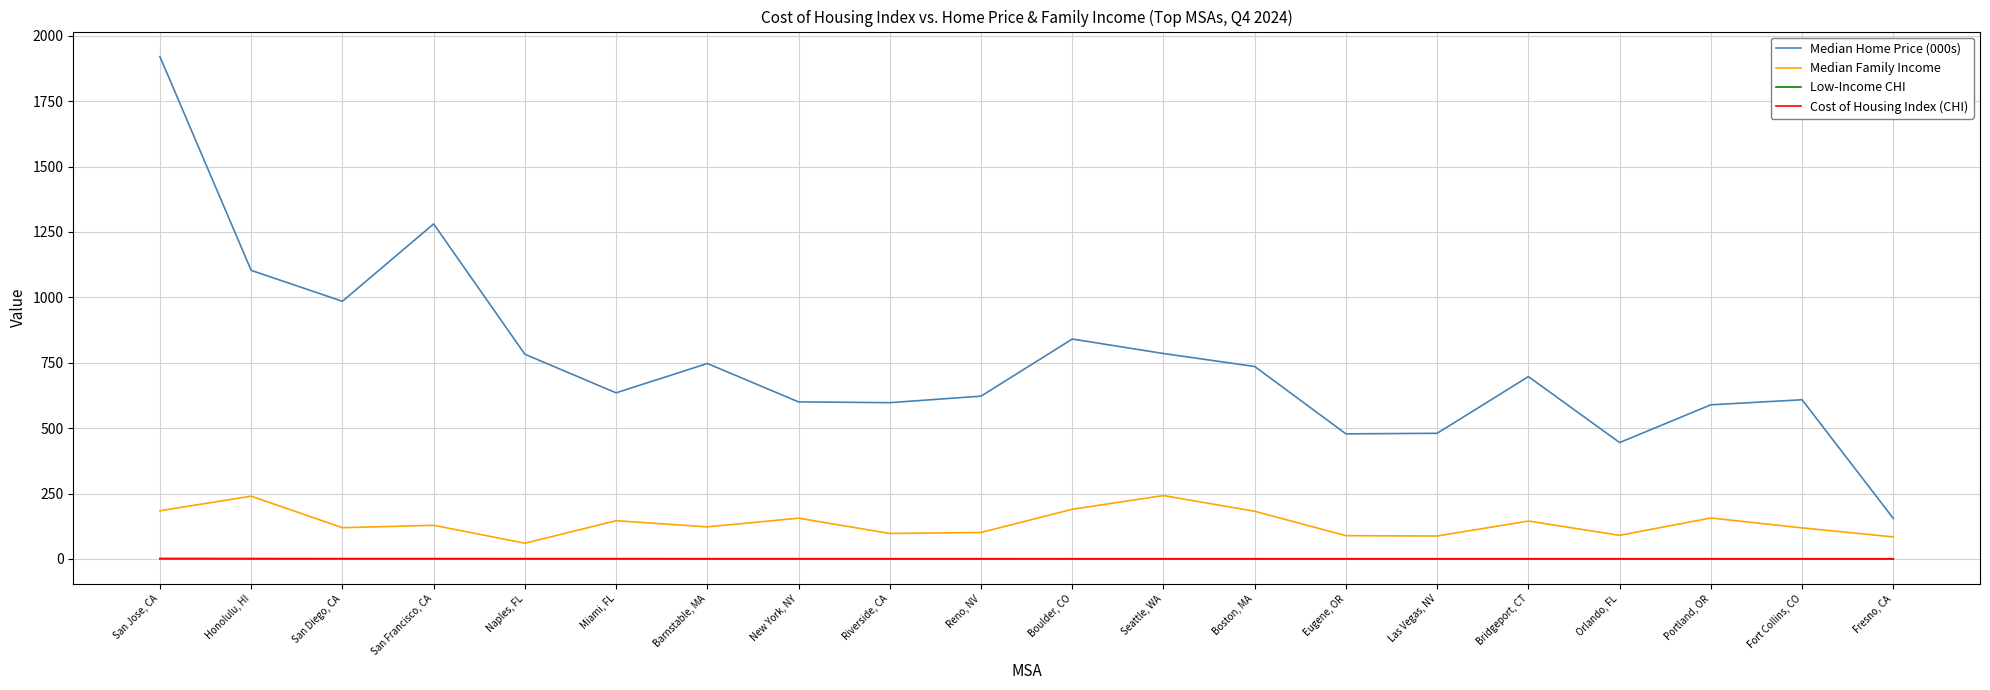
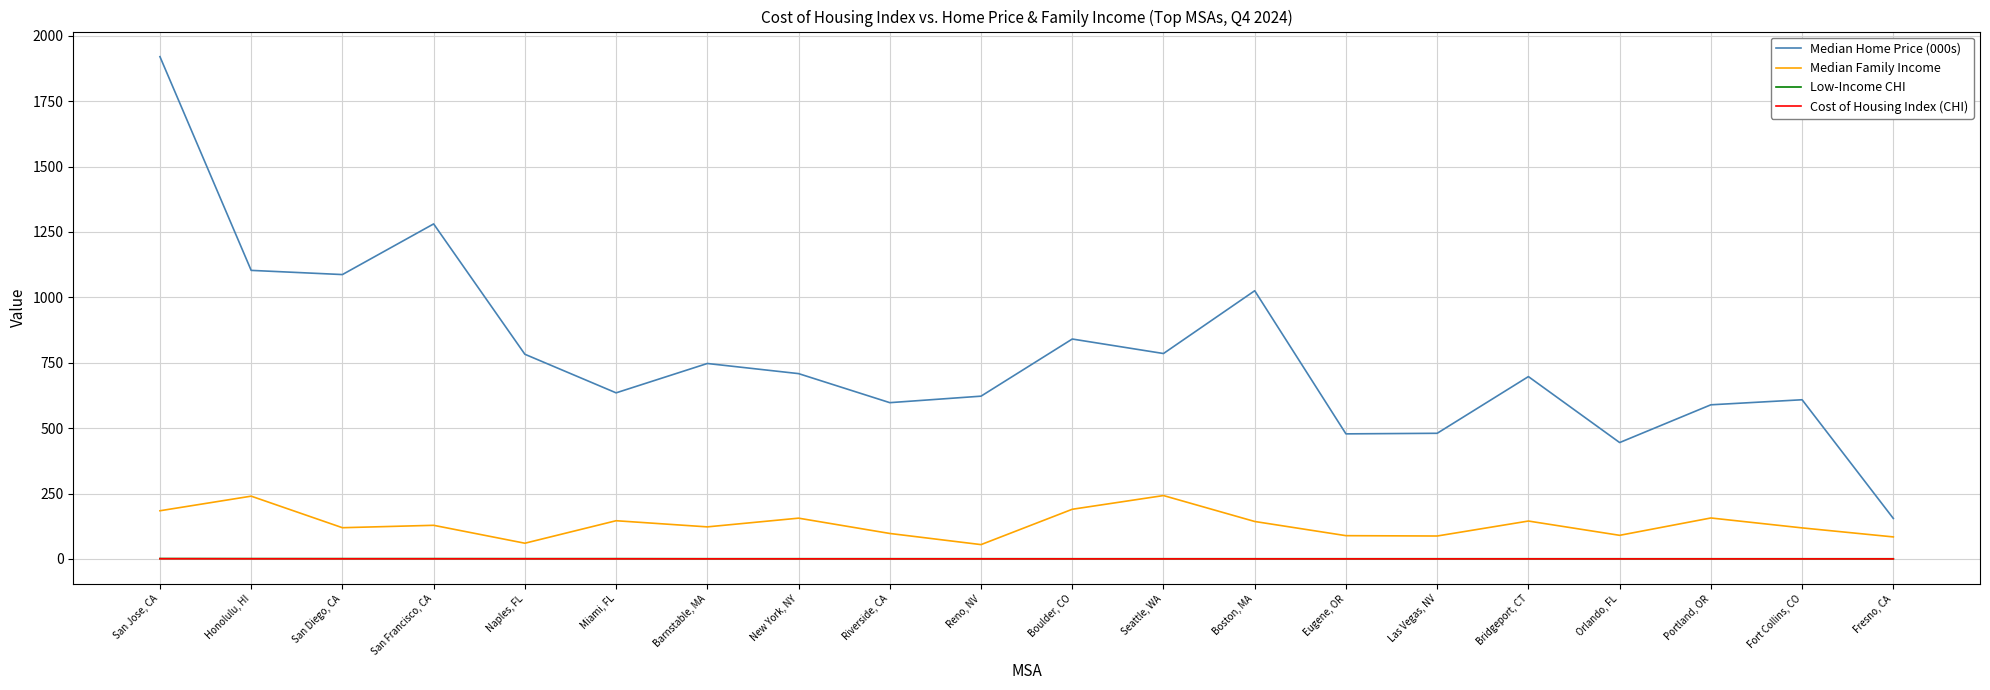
Median Home Price (000s), San Diego, CA: 990 -> 1090
Median Home Price (000s), New York, NY: 600 -> 710
Median Family Income, Reno, NV: 100 -> 50
Median Home Price (000s), Boston, MA: 740 -> 1030
Median Family Income, Boston, MA: 180 -> 140
